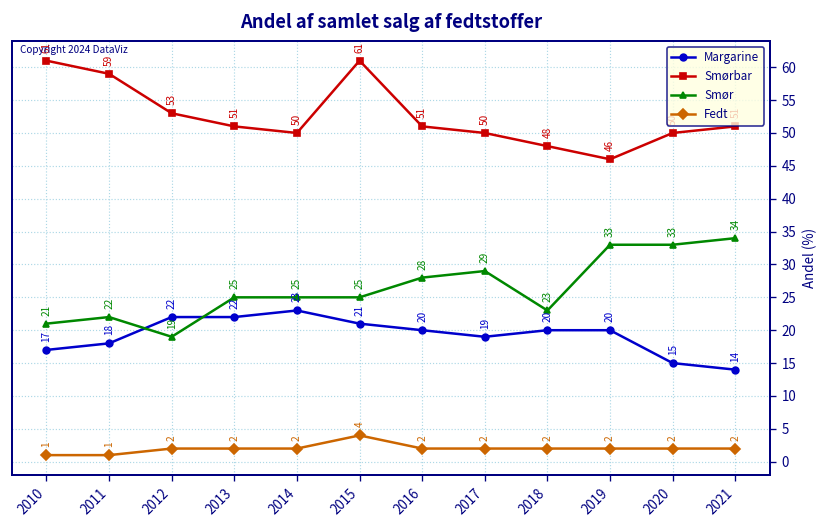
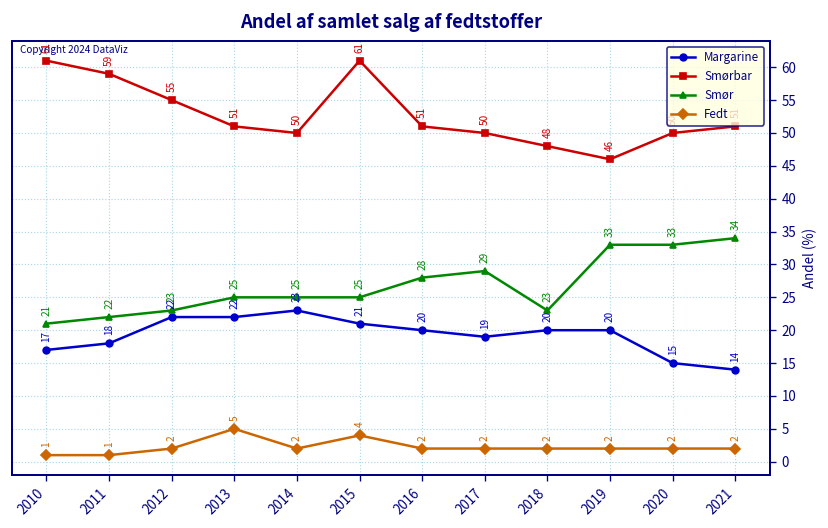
Smørbar, 2012: 53 -> 55
Smør, 2012: 19 -> 23
Fedt, 2013: 2 -> 5
